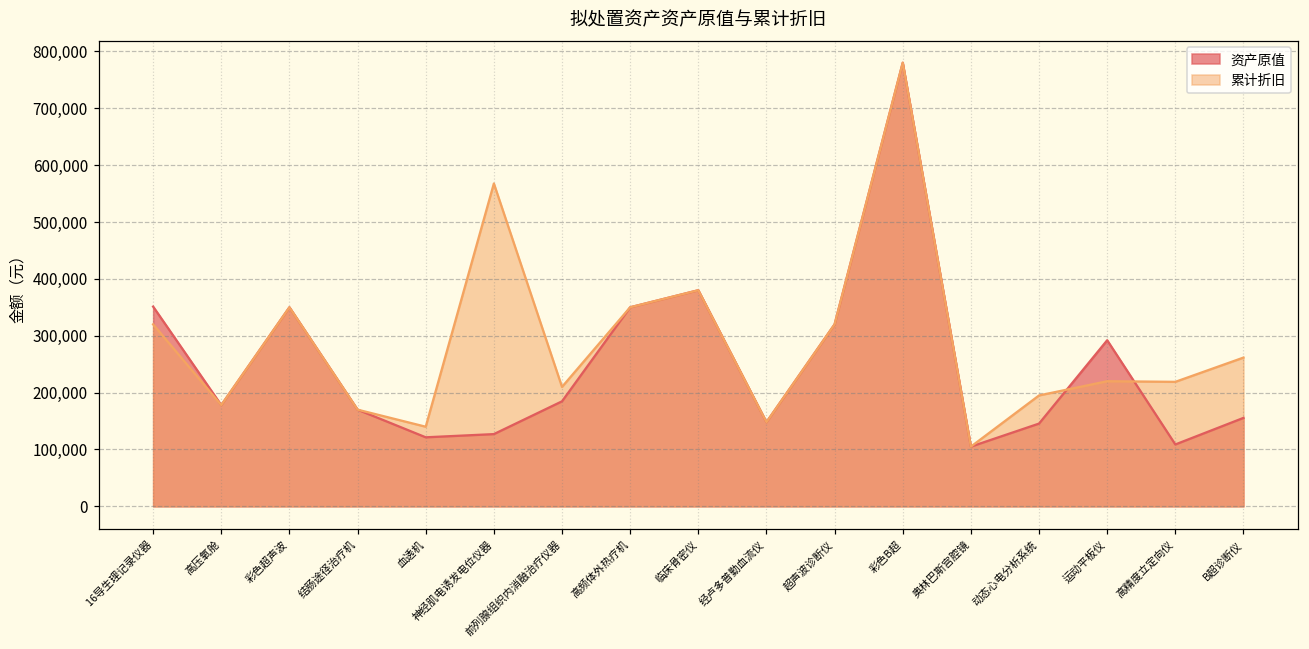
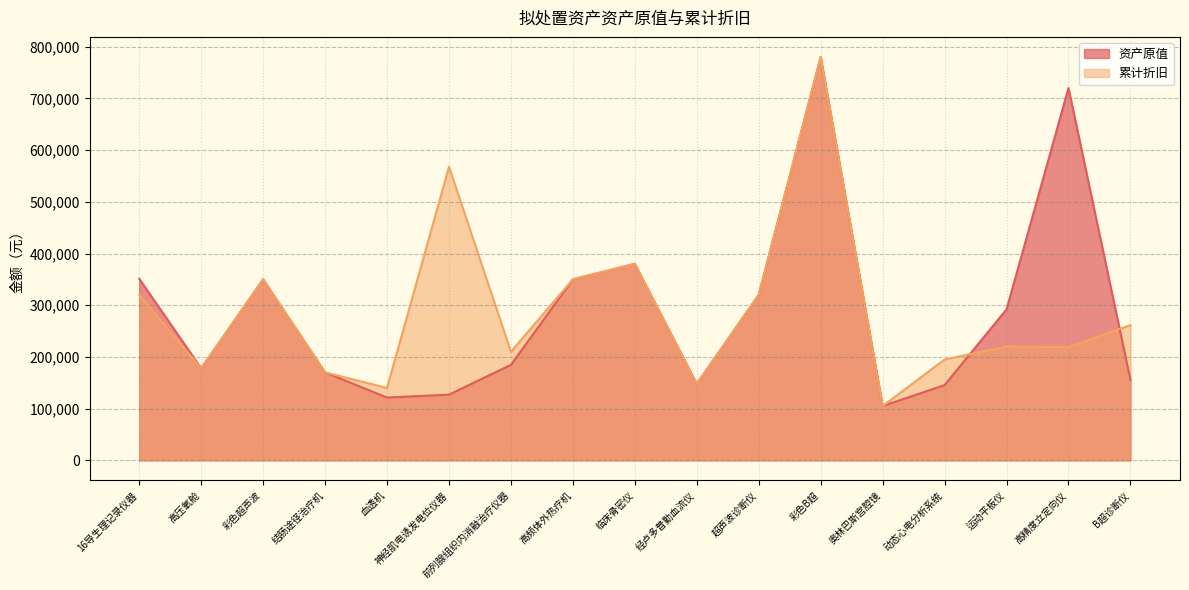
资产原值, 高精度立定向仪: 110,000 -> 720,000
